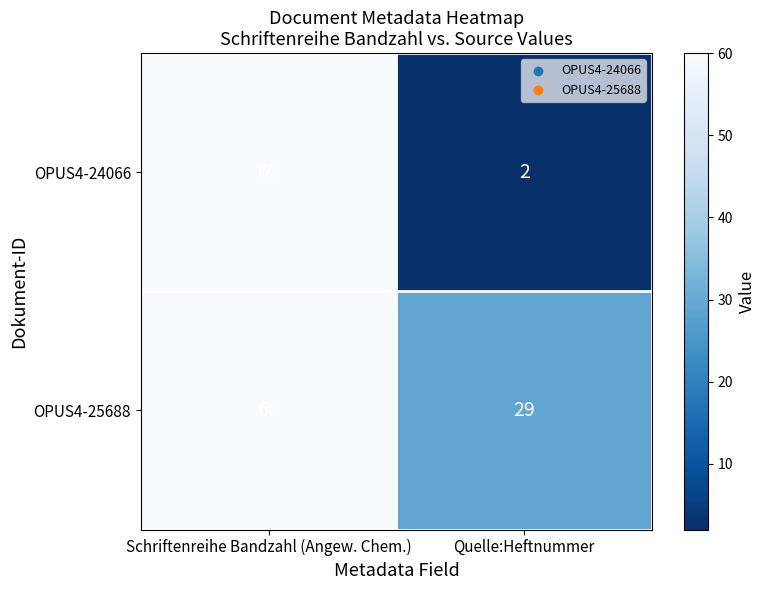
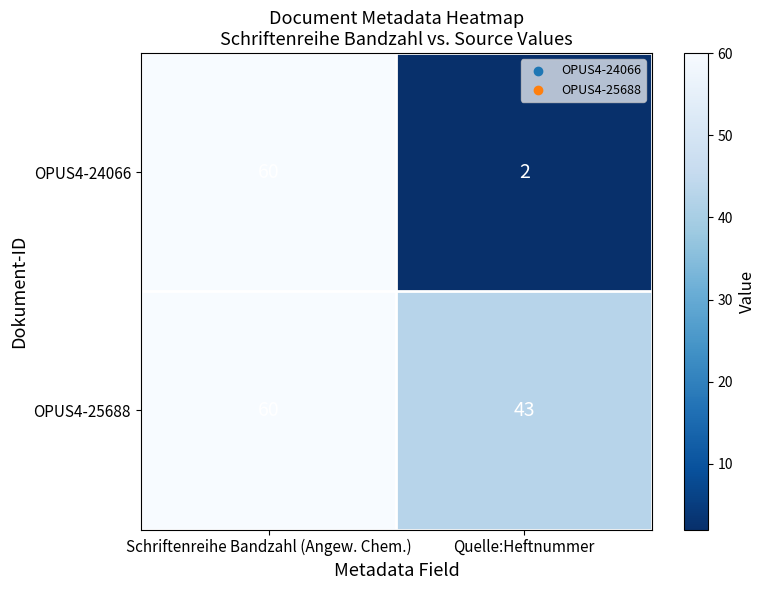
OPUS4-25688, Quelle:Heftnummer: 29 -> 43
